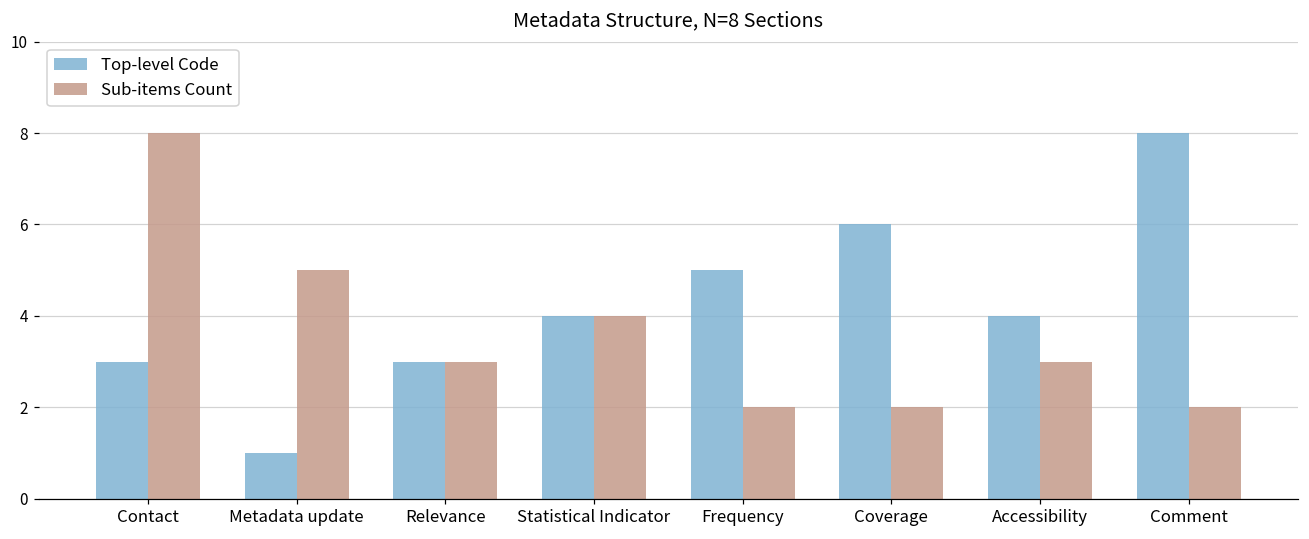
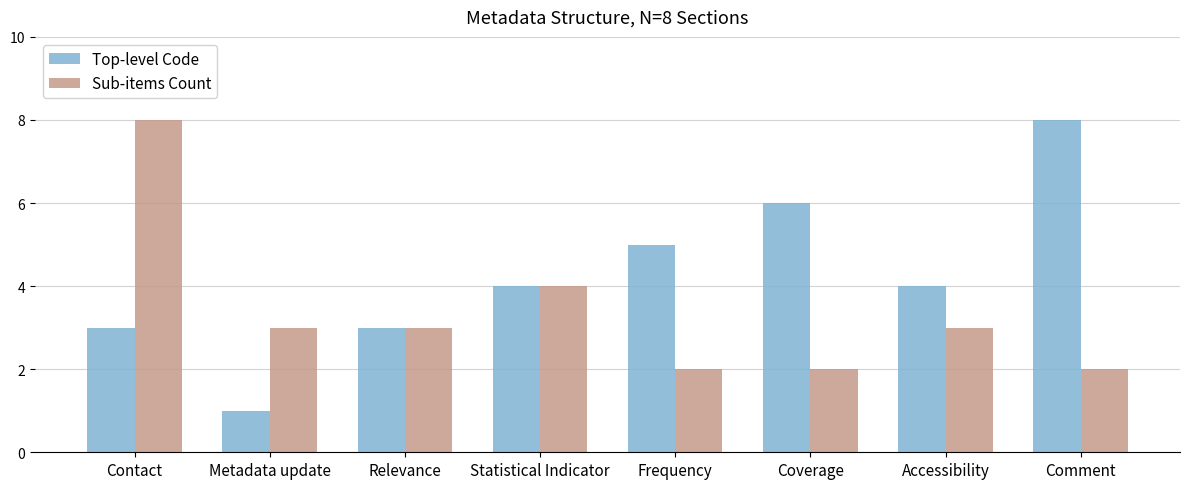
Sub-items Count, Metadata update: 5 -> 3
